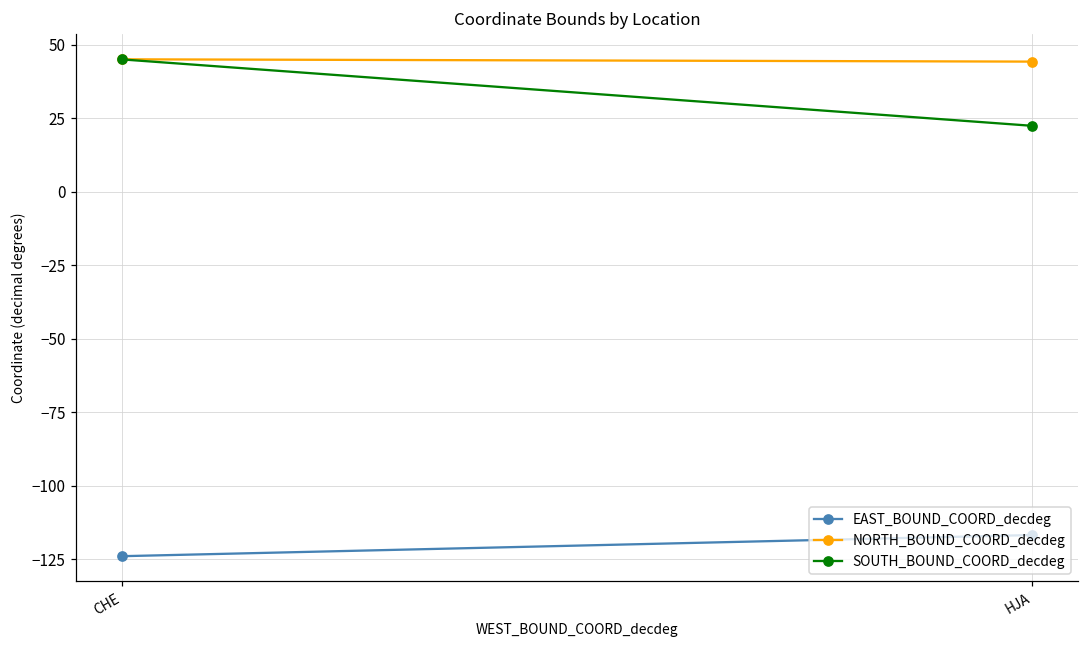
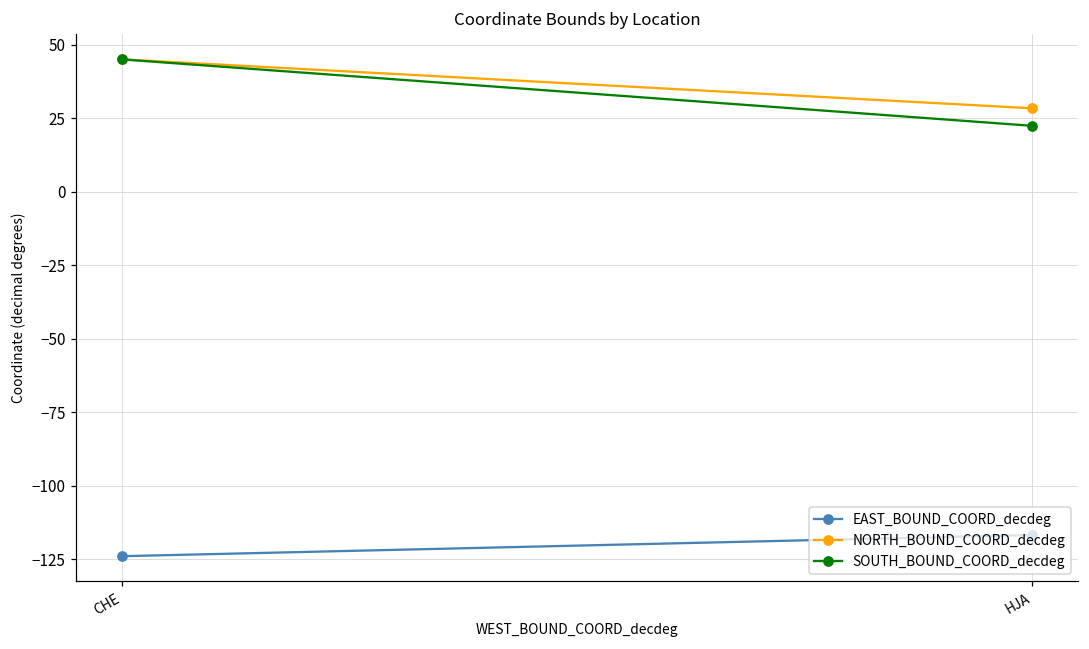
NORTH_BOUND_COORD_decdeg, HJA: 44 -> 28
